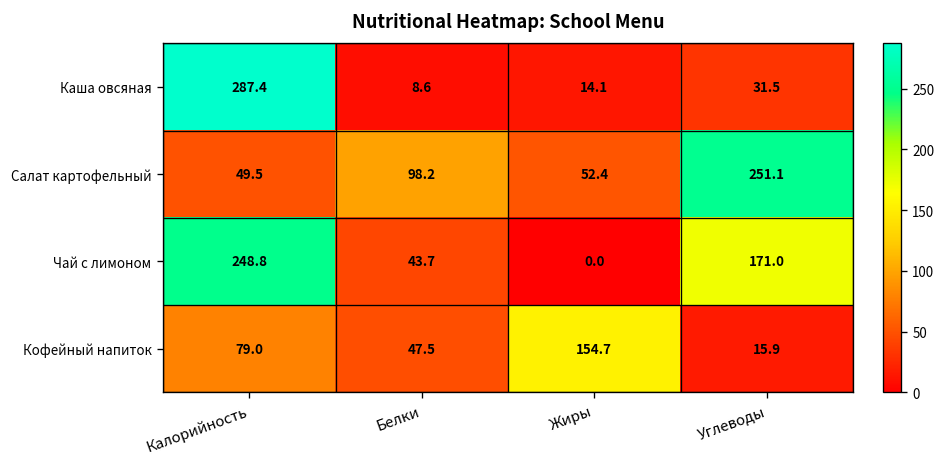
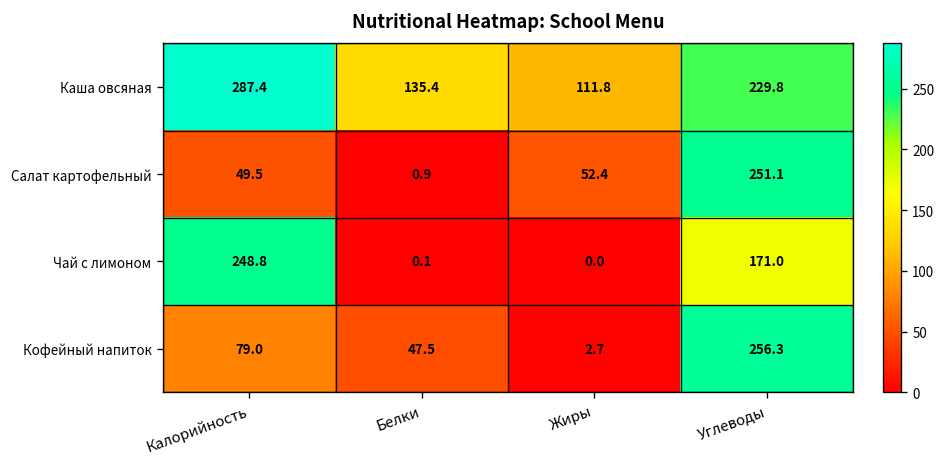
Каша овсяная, Белки: 8.6 -> 135.4
Каша овсяная, Жиры: 14.1 -> 111.8
Каша овсяная, Углеводы: 31.5 -> 229.8
Салат картофельный, Белки: 98.2 -> 0.9
Чай с лимоном, Белки: 43.7 -> 0.1
Кофейный напиток, Жиры: 154.7 -> 2.7
Кофейный напиток, Углеводы: 15.9 -> 256.3
